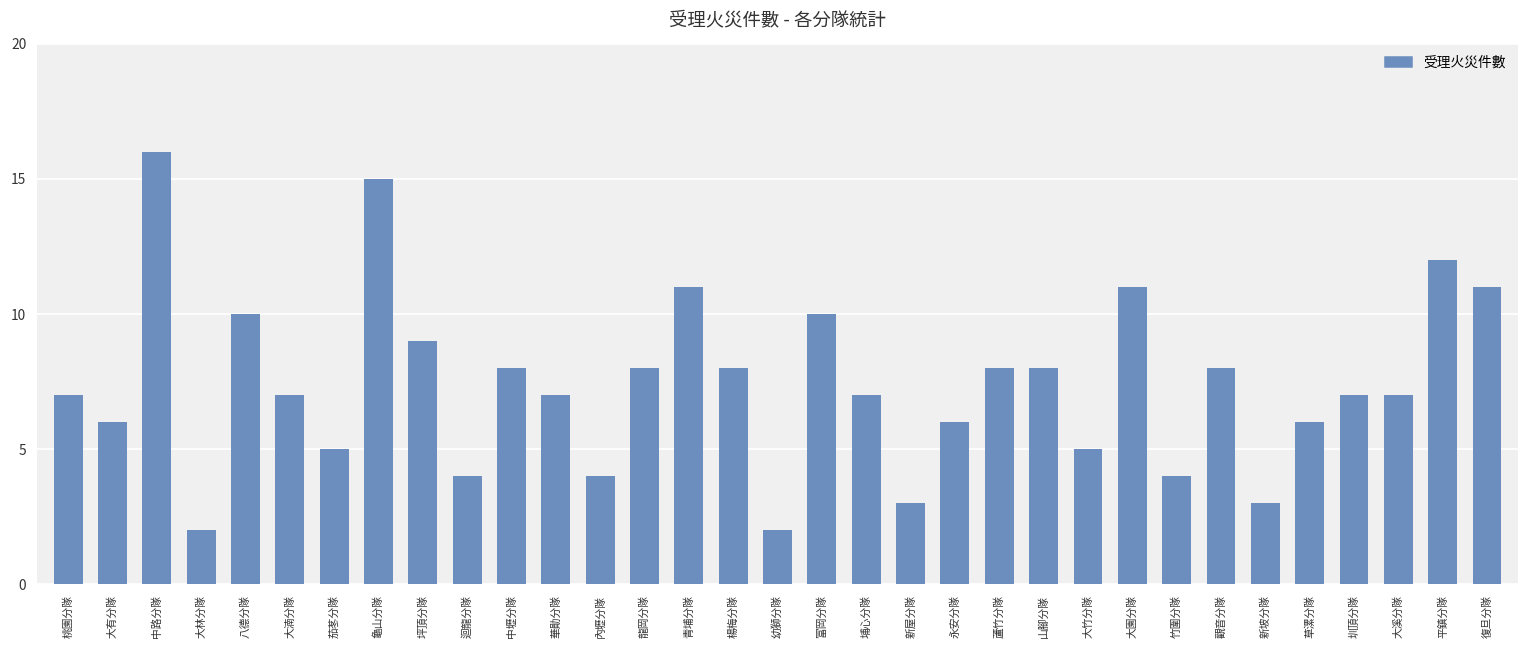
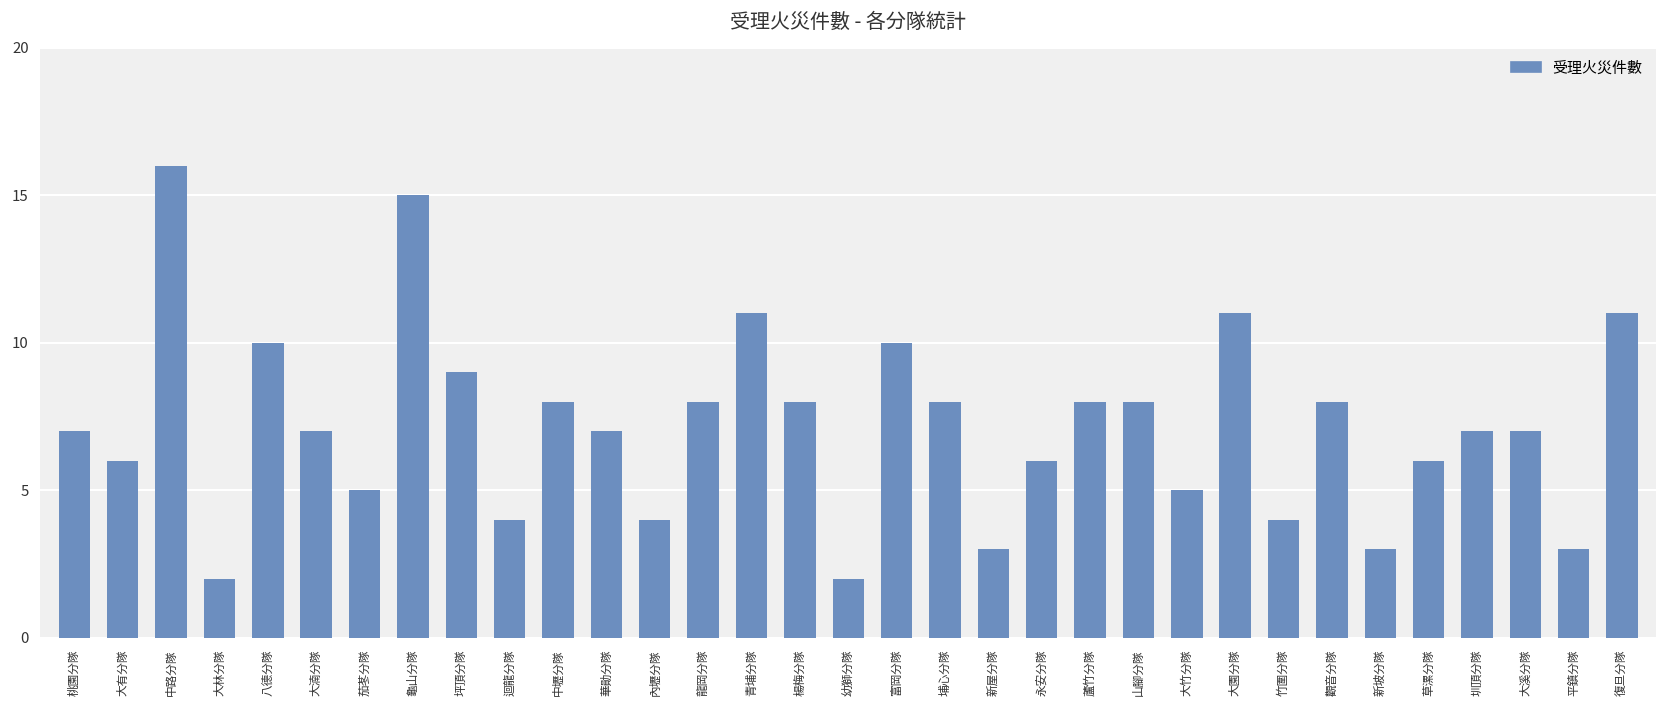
埔心分隊: 7 -> 8
平鎮分隊: 12 -> 3
